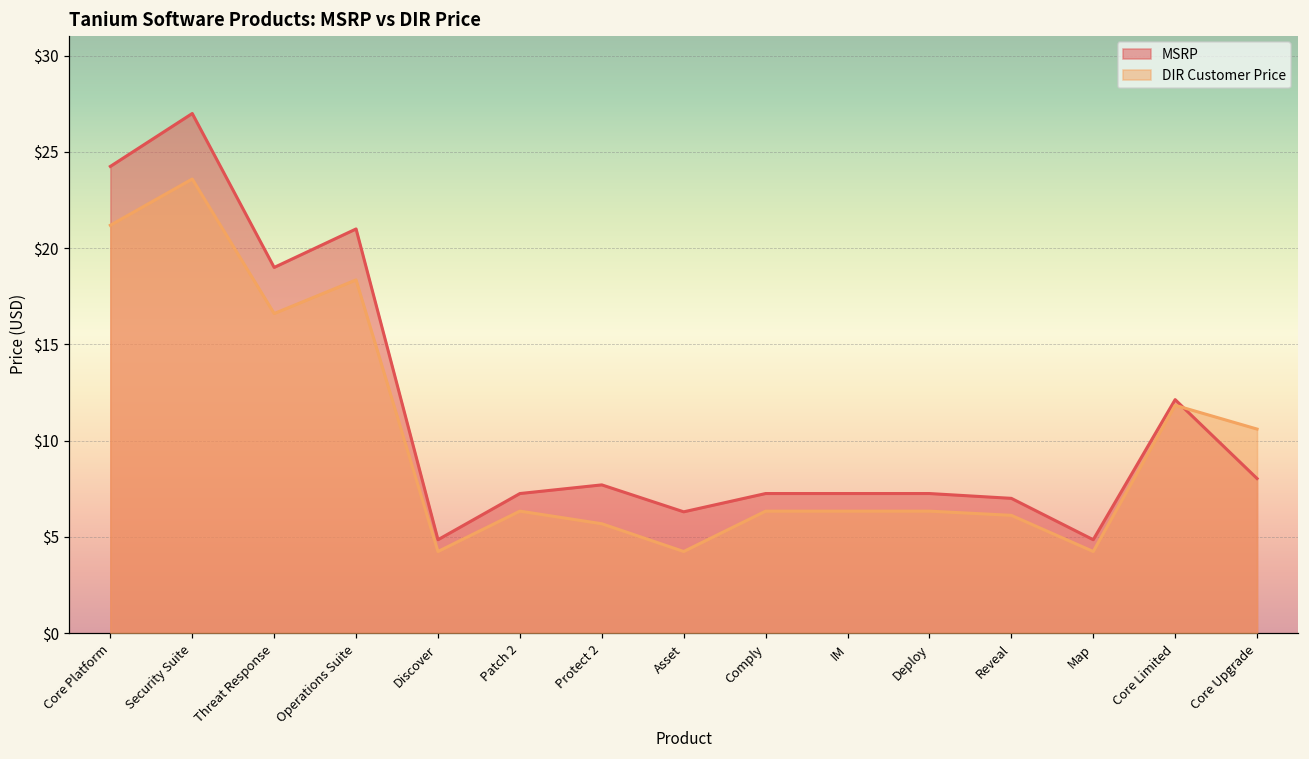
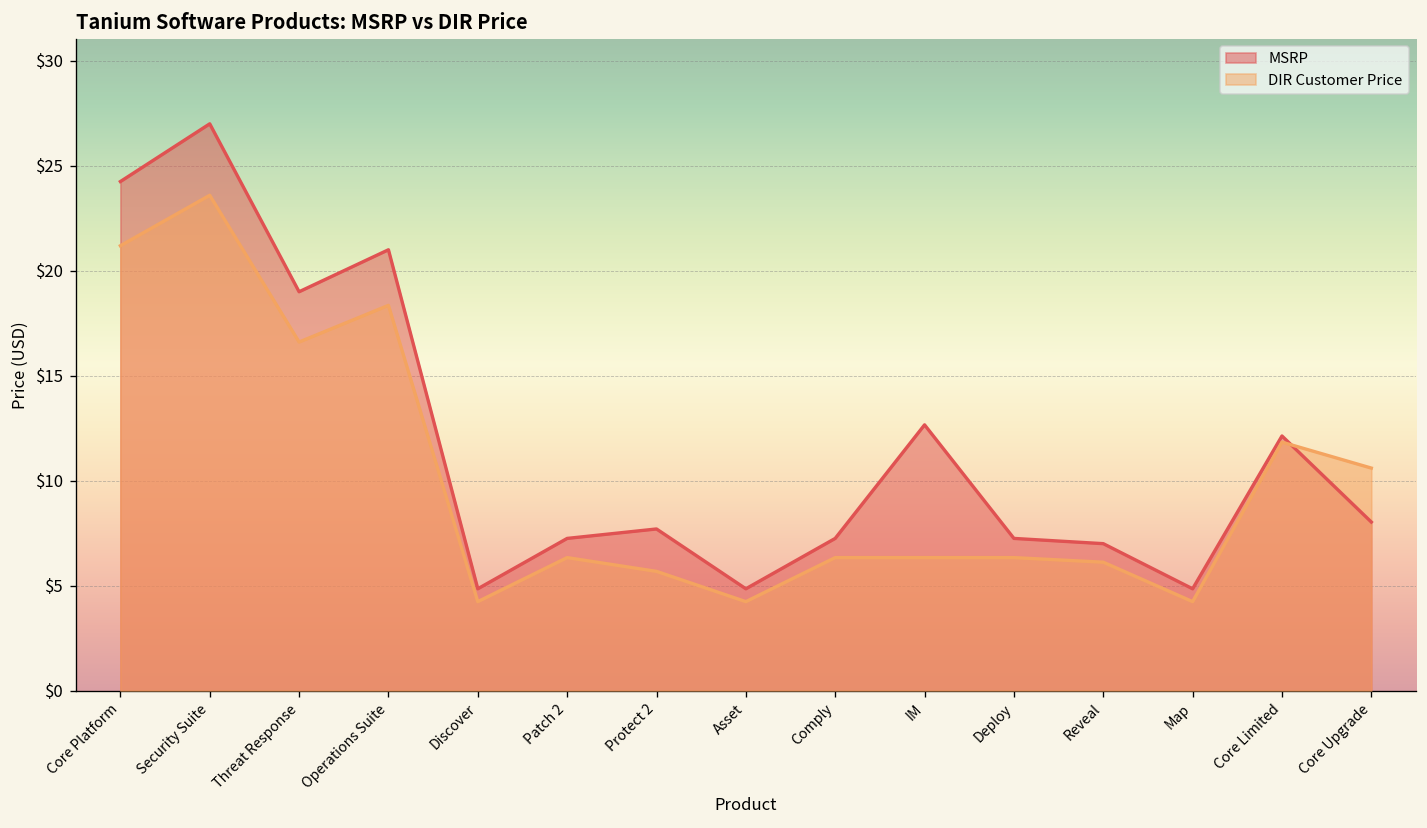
MSRP, Asset: $6.3 -> $4.9
MSRP, IM: $7.3 -> $12.7
